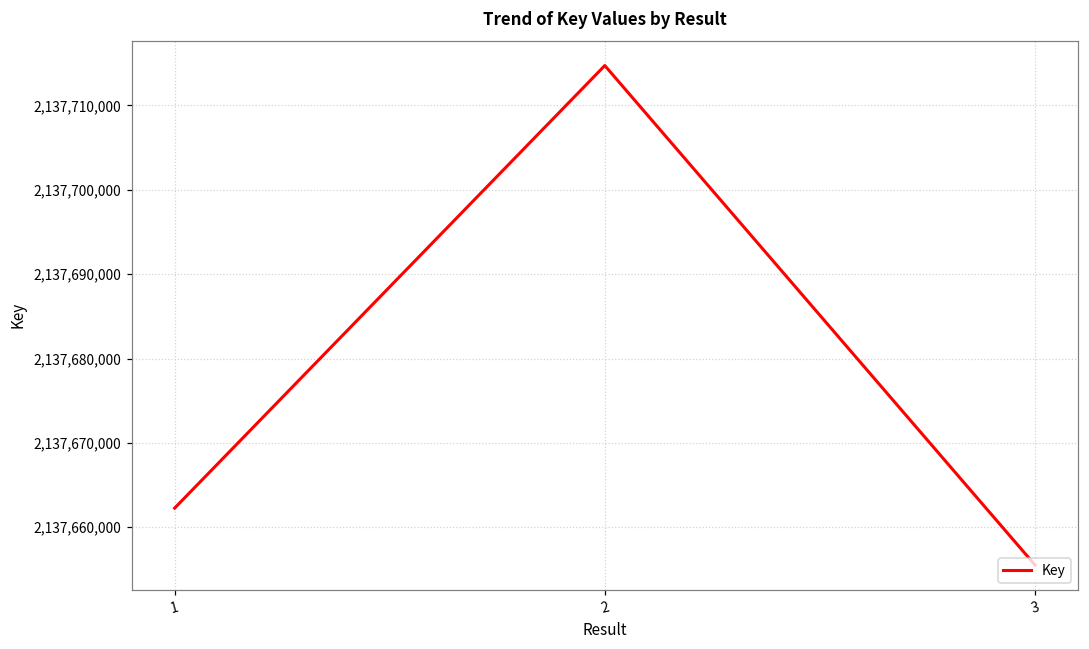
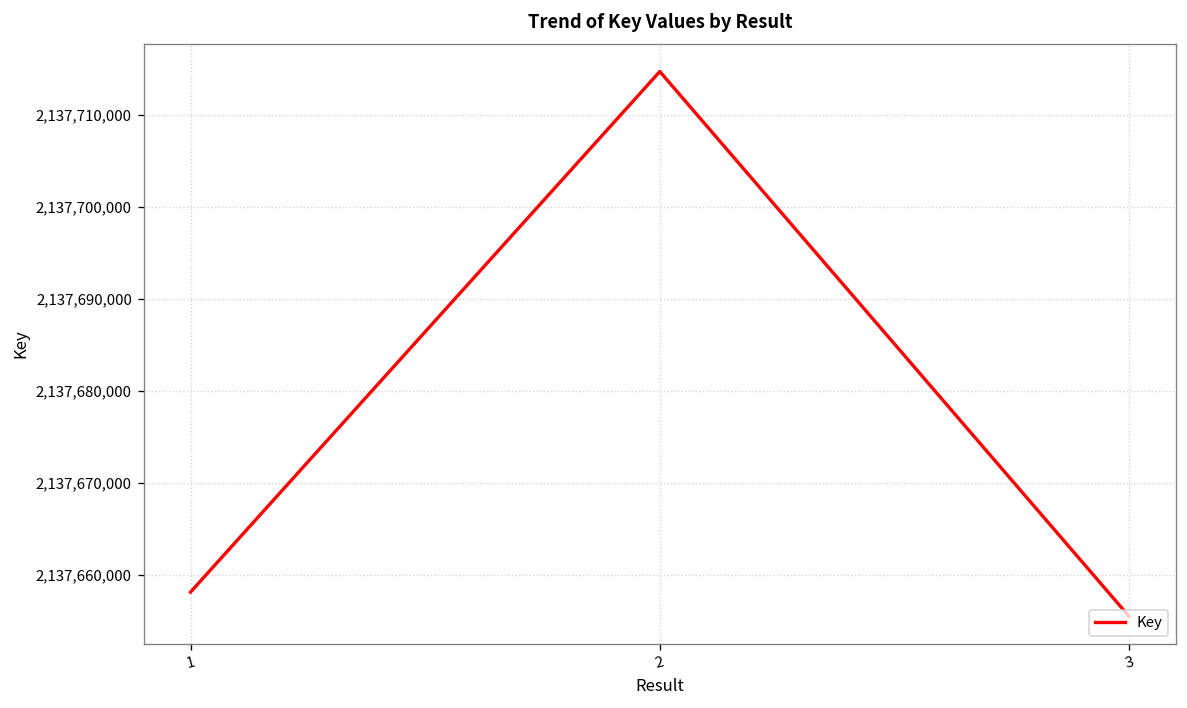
1: 2,137,662,000 -> 2,137,658,000
